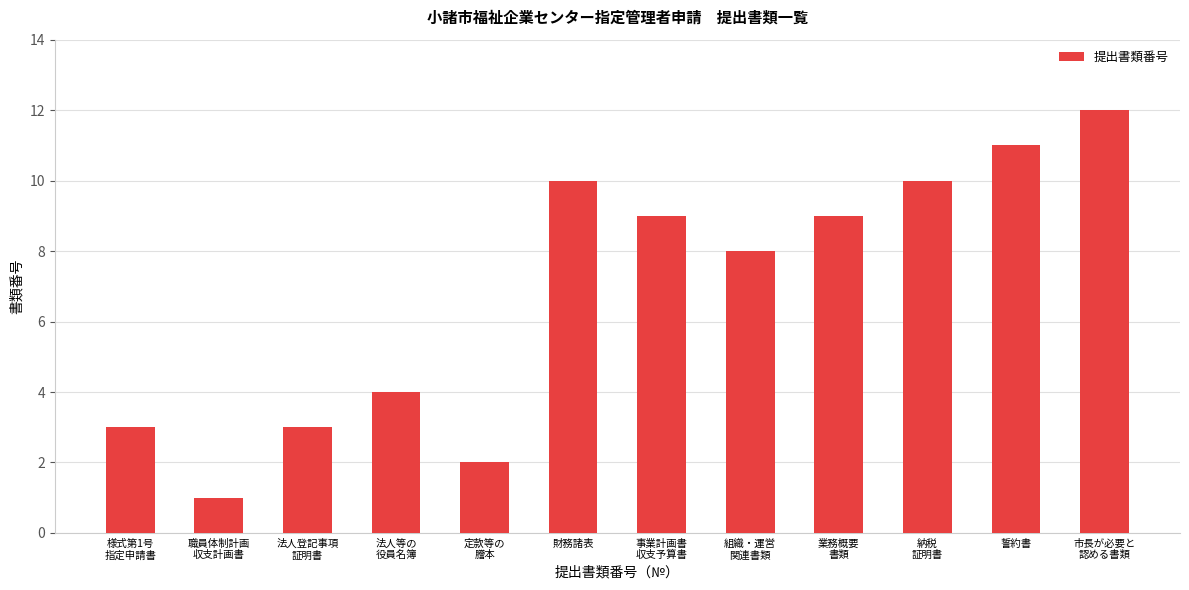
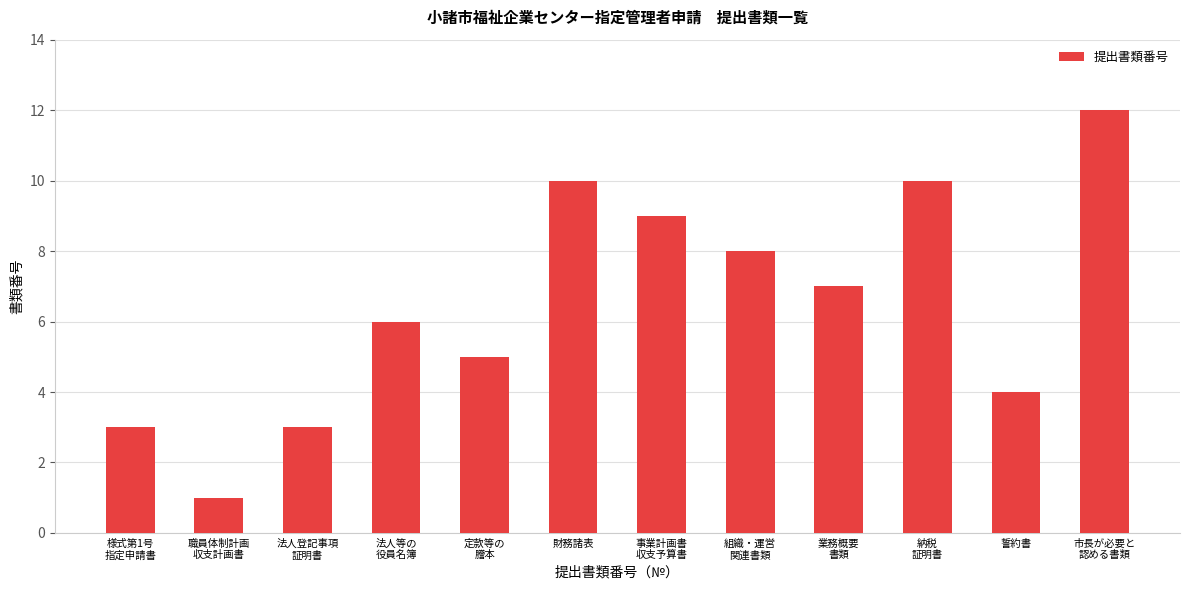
法人等の 役員名簿: 4 -> 6
定款等の 謄本: 2 -> 5
業務概要 書類: 9 -> 7
誓約書: 11 -> 4
